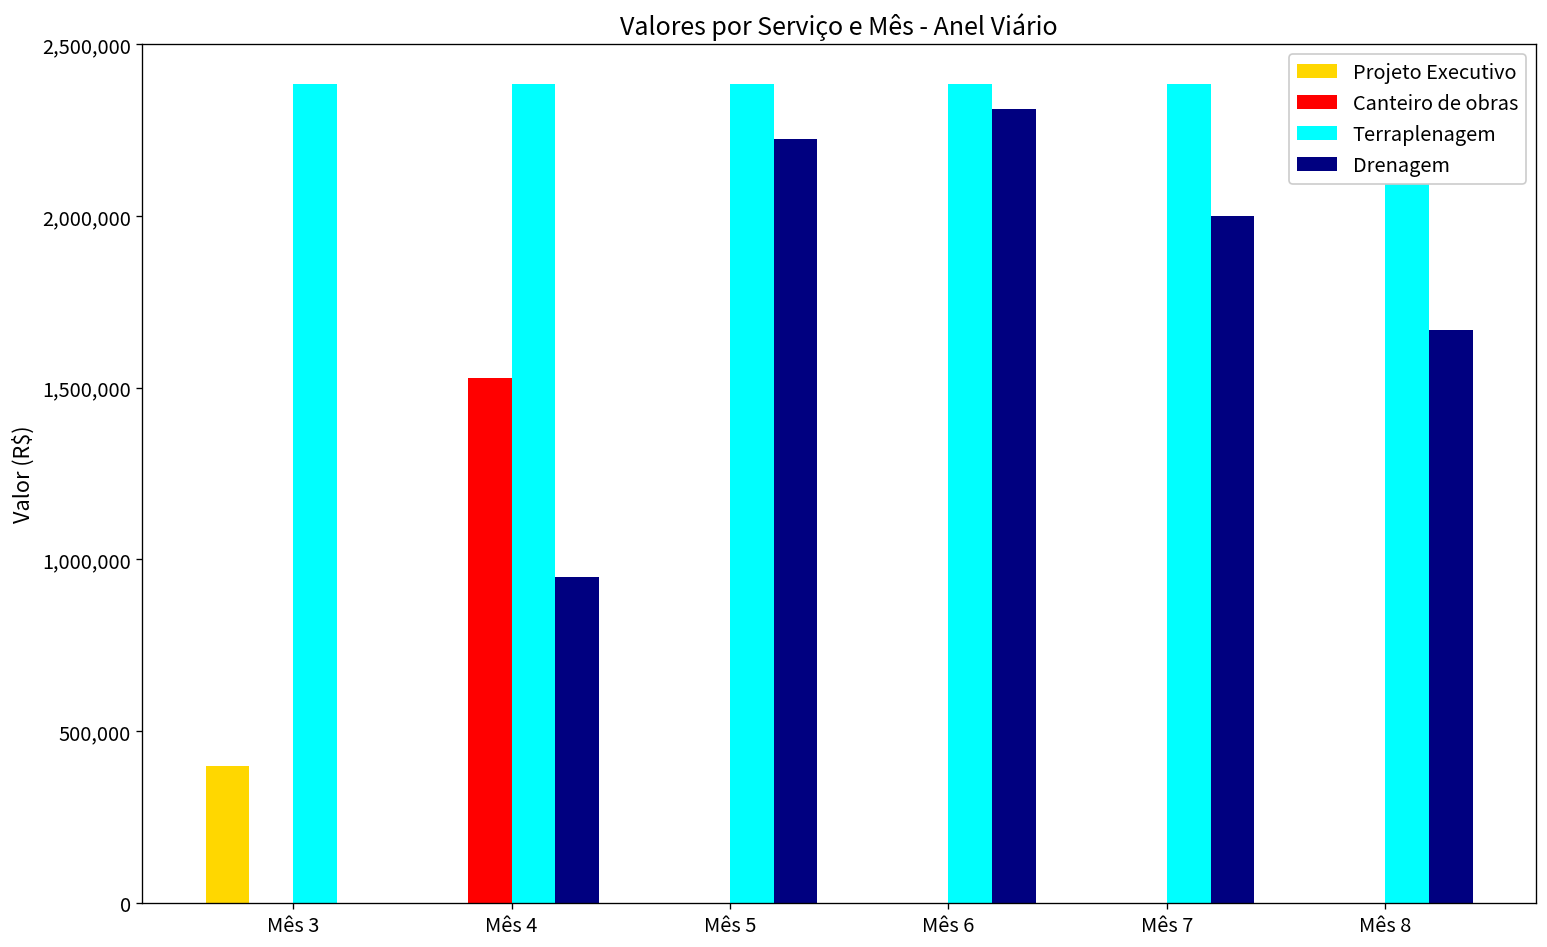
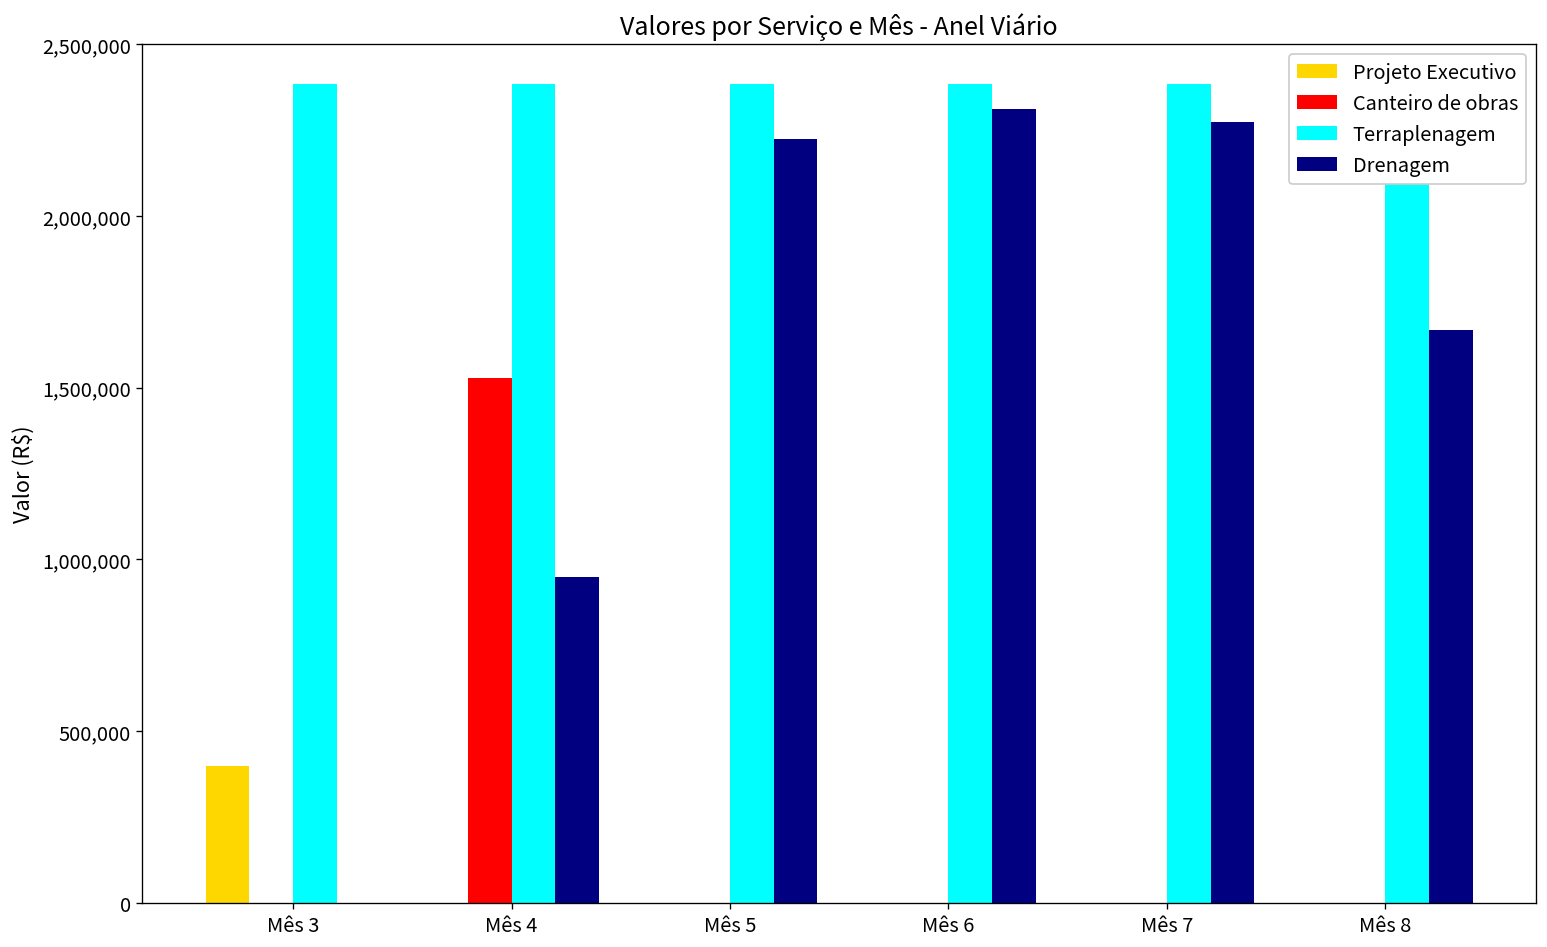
Drenagem, Mês 7: 2,000,000 -> 2,270,000
